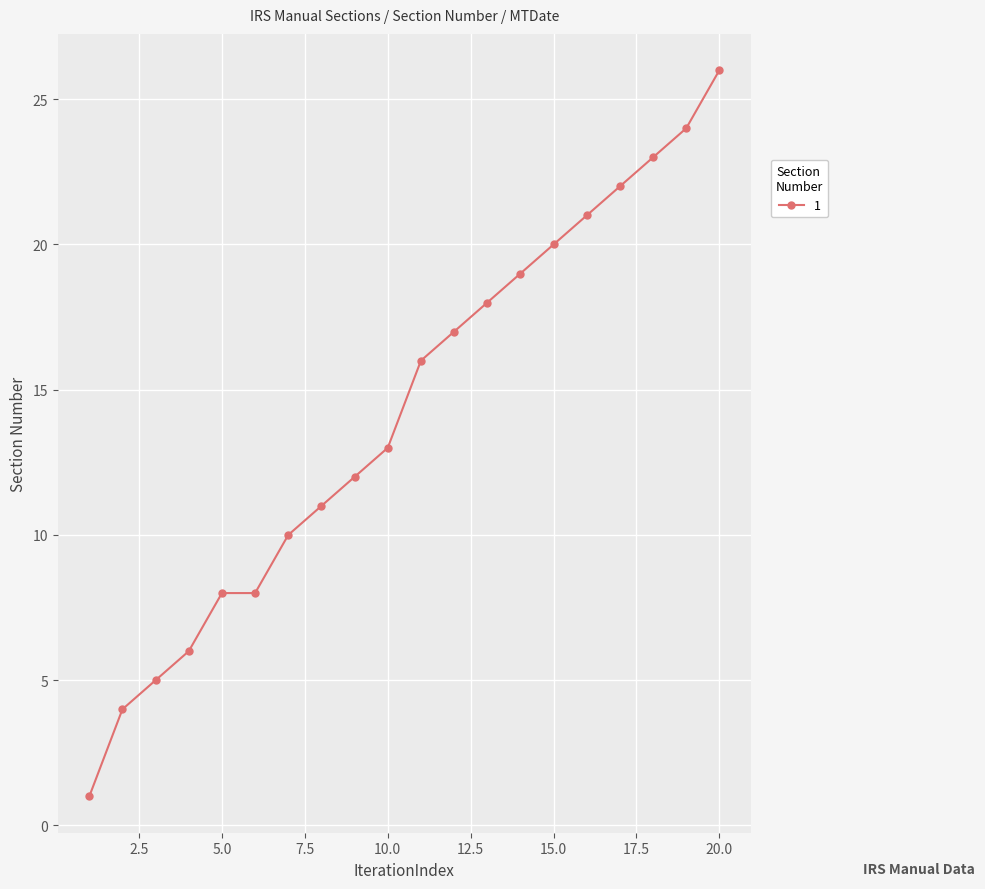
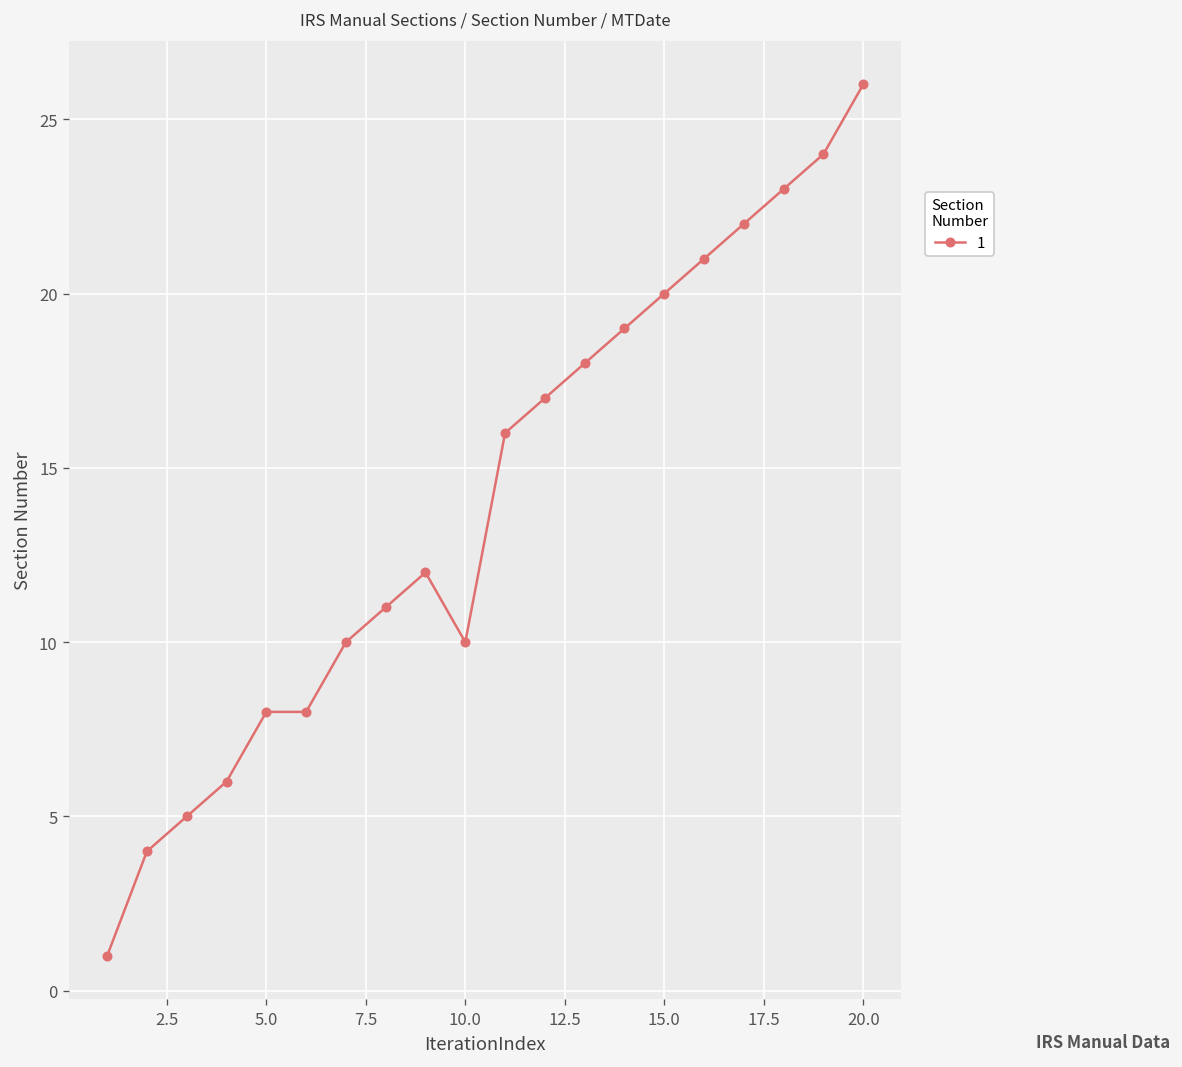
10.0: 13 -> 10
